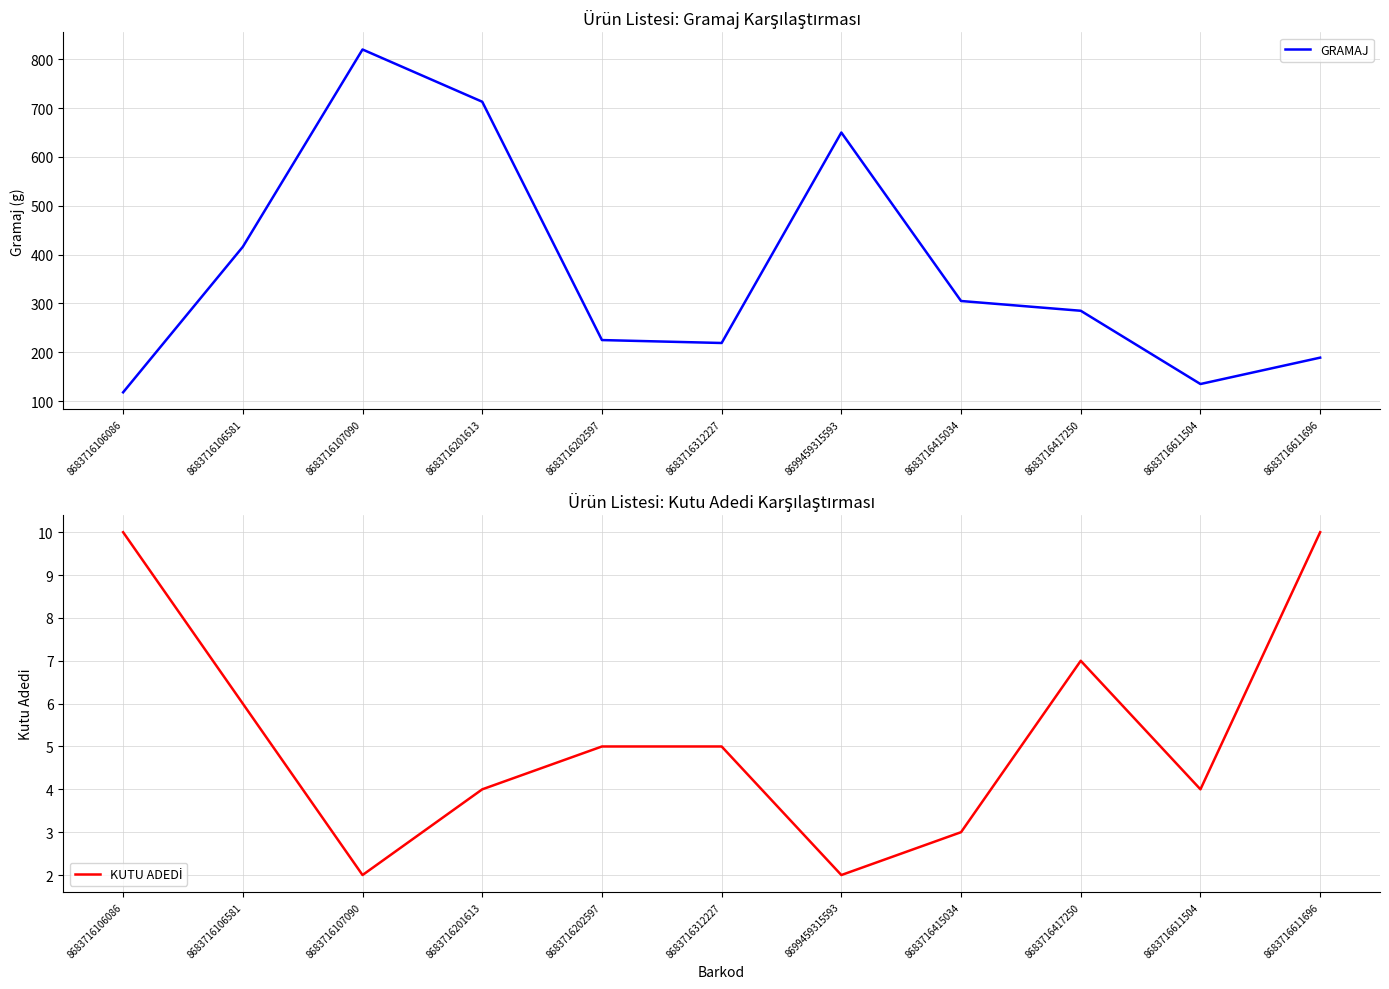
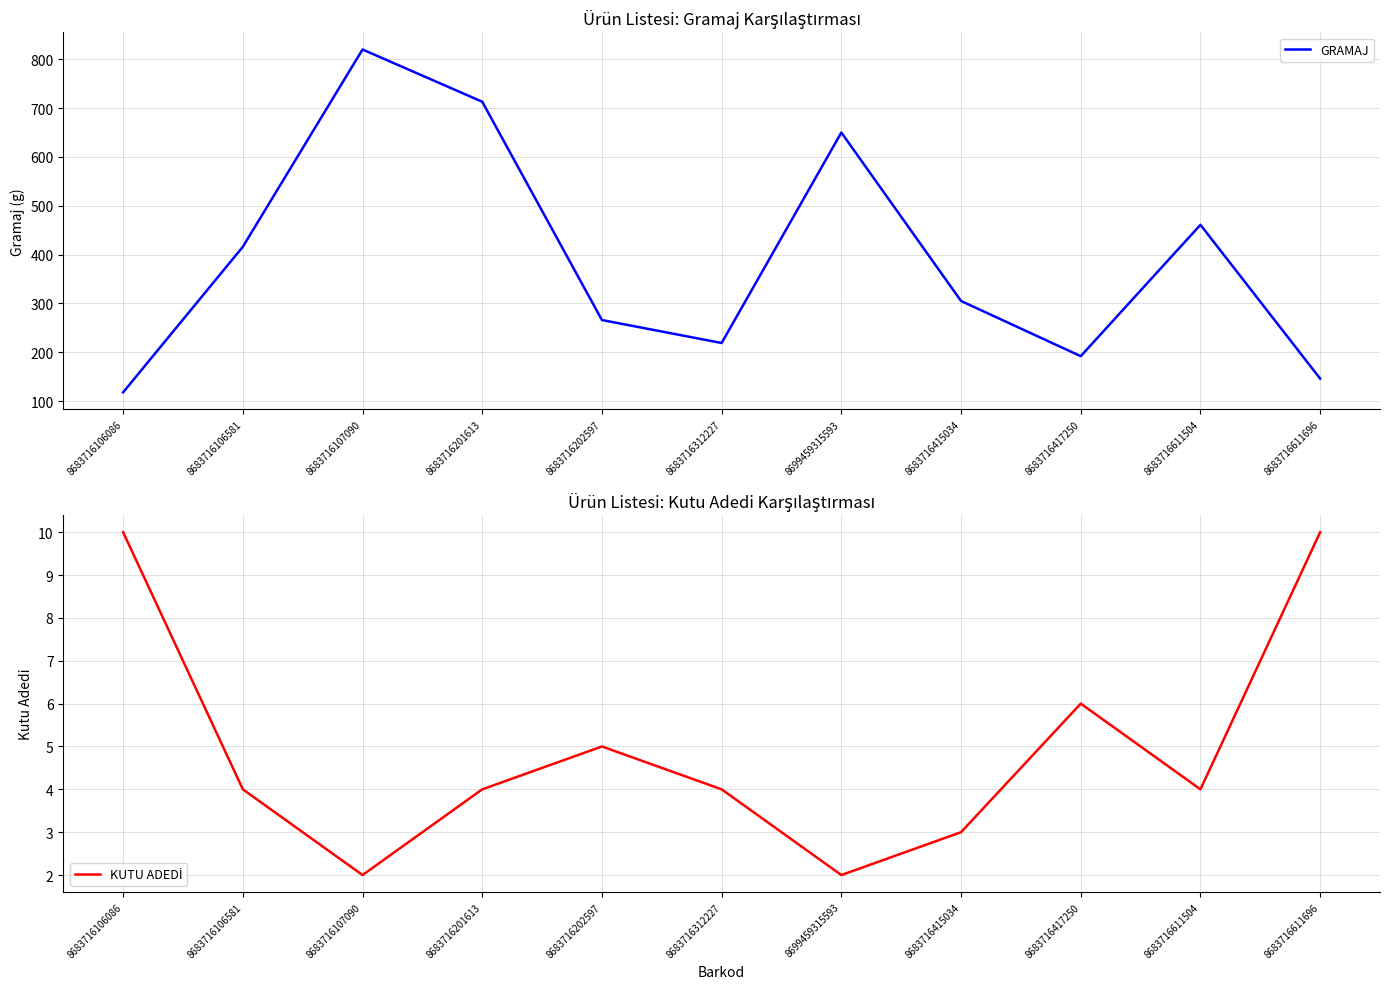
Ürün Listesi: Gramaj Karşılaştırması, 8683716202597: 230 -> 270
Ürün Listesi: Gramaj Karşılaştırması, 8683716417250: 290 -> 190
Ürün Listesi: Gramaj Karşılaştırması, 8683716611504: 140 -> 460
Ürün Listesi: Gramaj Karşılaştırması, 8683716611696: 190 -> 150
Ürün Listesi: Kutu Adedi Karşılaştırması, 8683716106581: 6 -> 4
Ürün Listesi: Kutu Adedi Karşılaştırması, 8683716312227: 5 -> 4
Ürün Listesi: Kutu Adedi Karşılaştırması, 8683716417250: 7 -> 6
